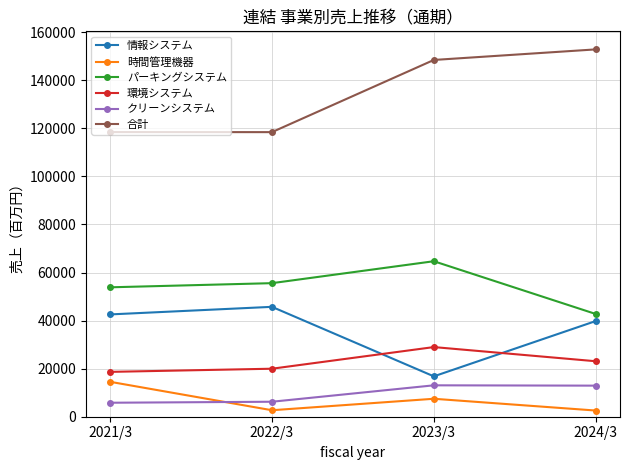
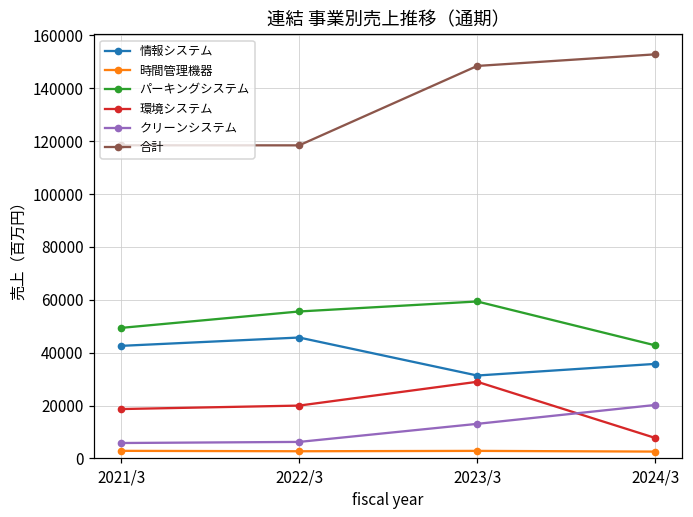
時間管理機器, 2021/3: 15000 -> 3000
パーキングシステム, 2021/3: 54000 -> 49000
情報システム, 2023/3: 17000 -> 31000
時間管理機器, 2023/3: 7000 -> 3000
パーキングシステム, 2023/3: 65000 -> 59000
情報システム, 2024/3: 40000 -> 36000
環境システム, 2024/3: 23000 -> 8000
クリーンシステム, 2024/3: 13000 -> 20000
